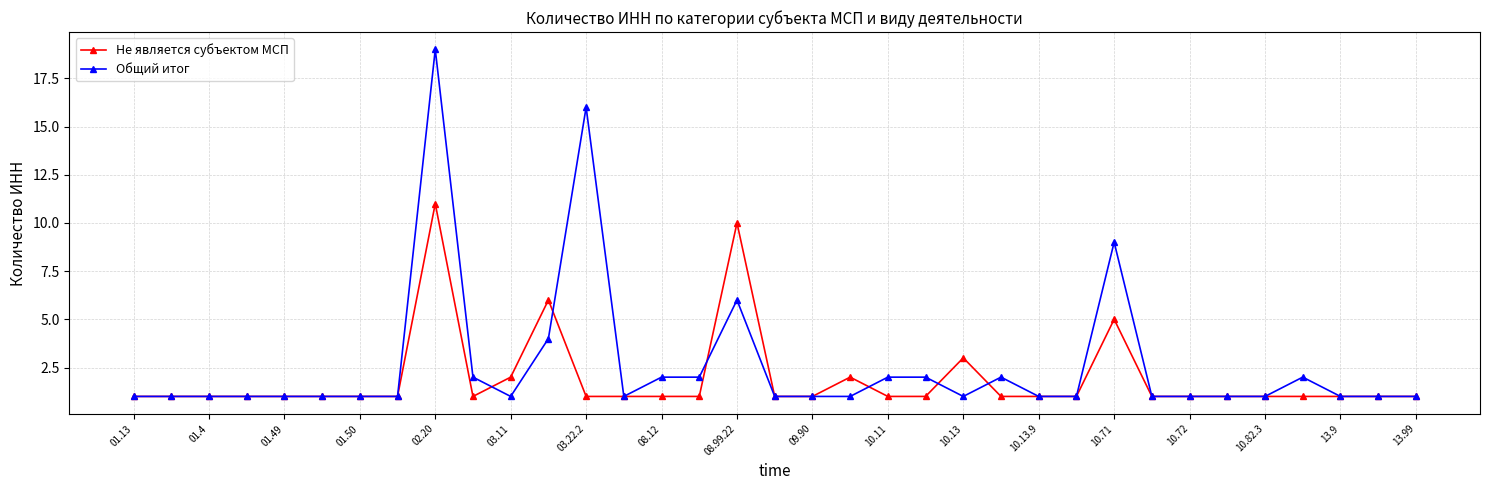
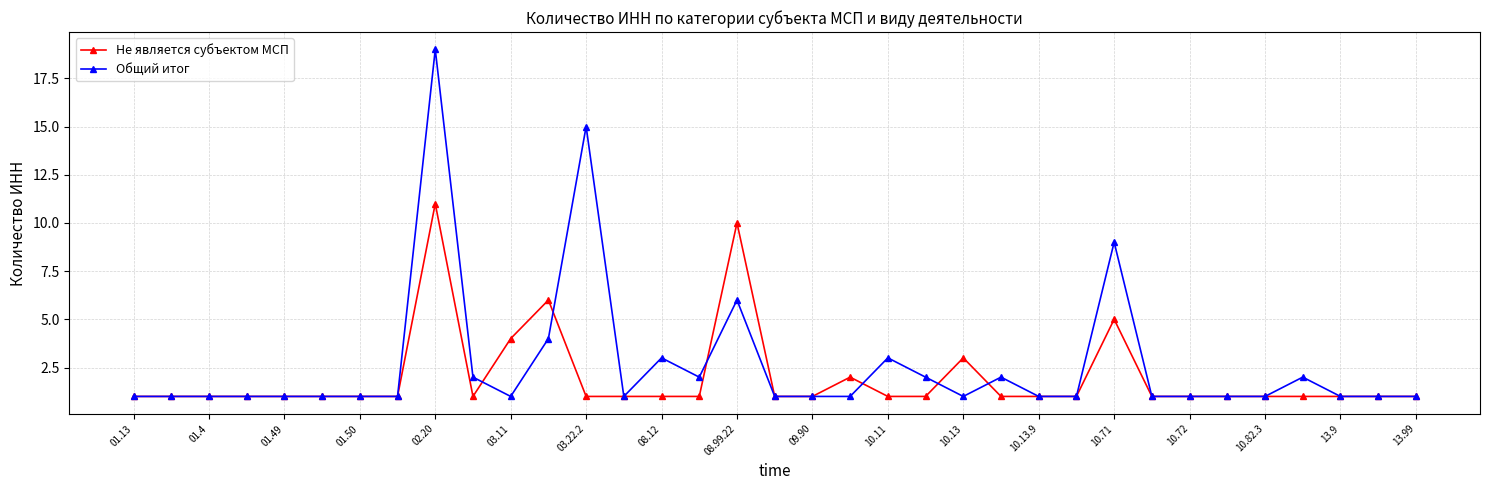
Не является субъектом МСП, 03.11: 2 -> 4
Общий итог, 03.22.2: 16 -> 15
Общий итог, 08.12: 2 -> 3
Общий итог, 10.11: 2 -> 3
